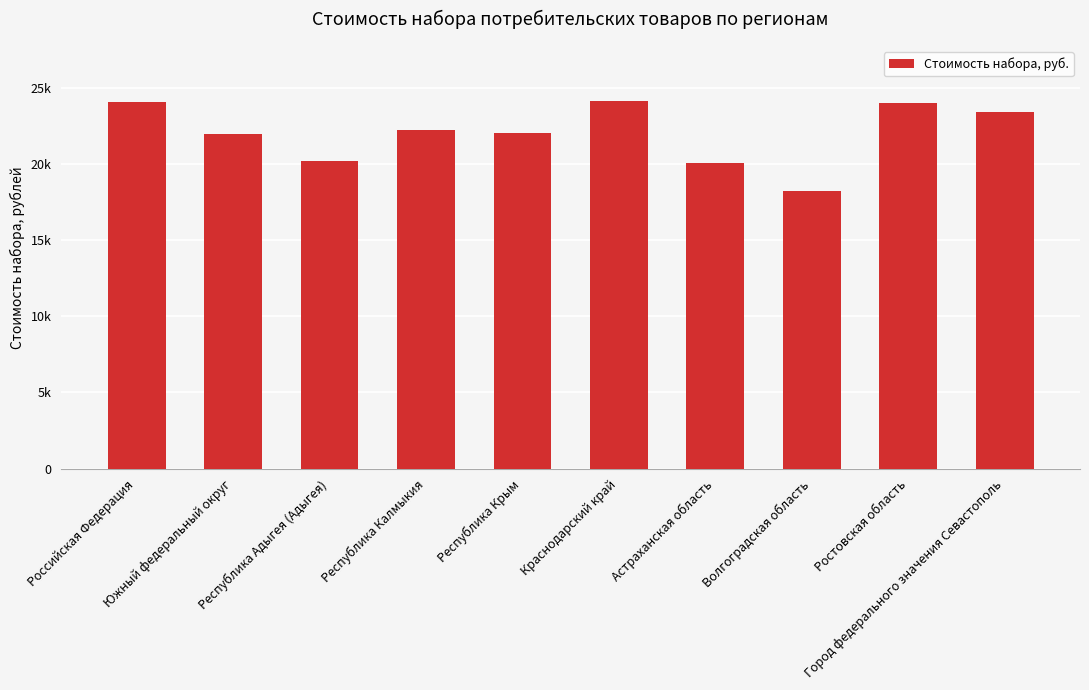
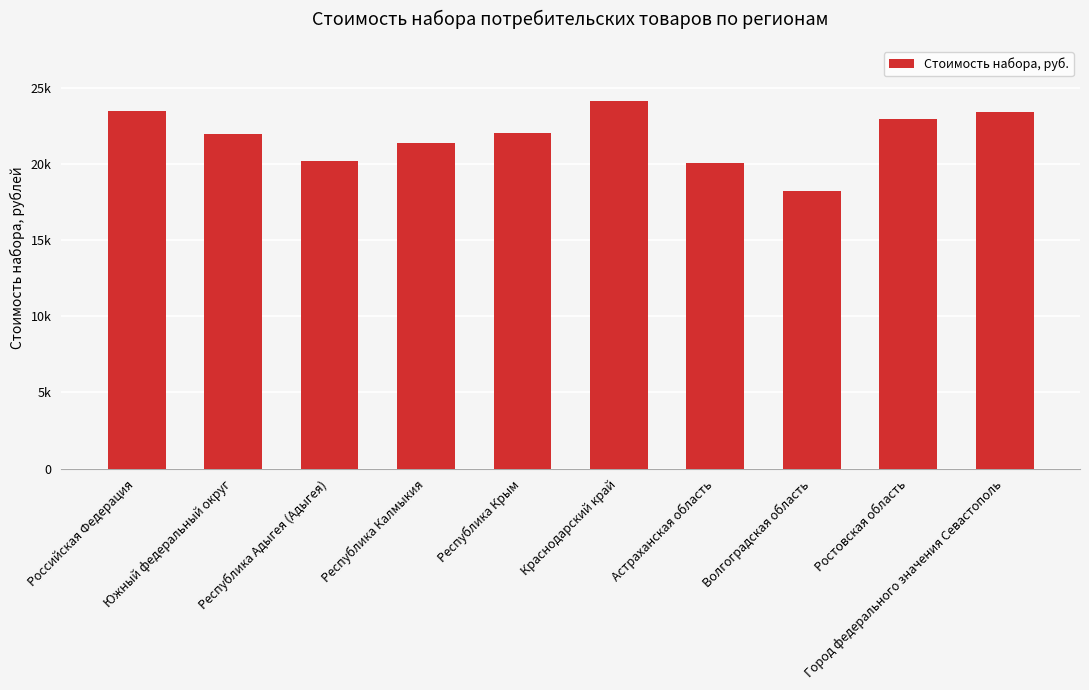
Российская Федерация: 24000 -> 23500
Республика Калмыкия: 22200 -> 21300
Ростовская область: 24000 -> 22900
